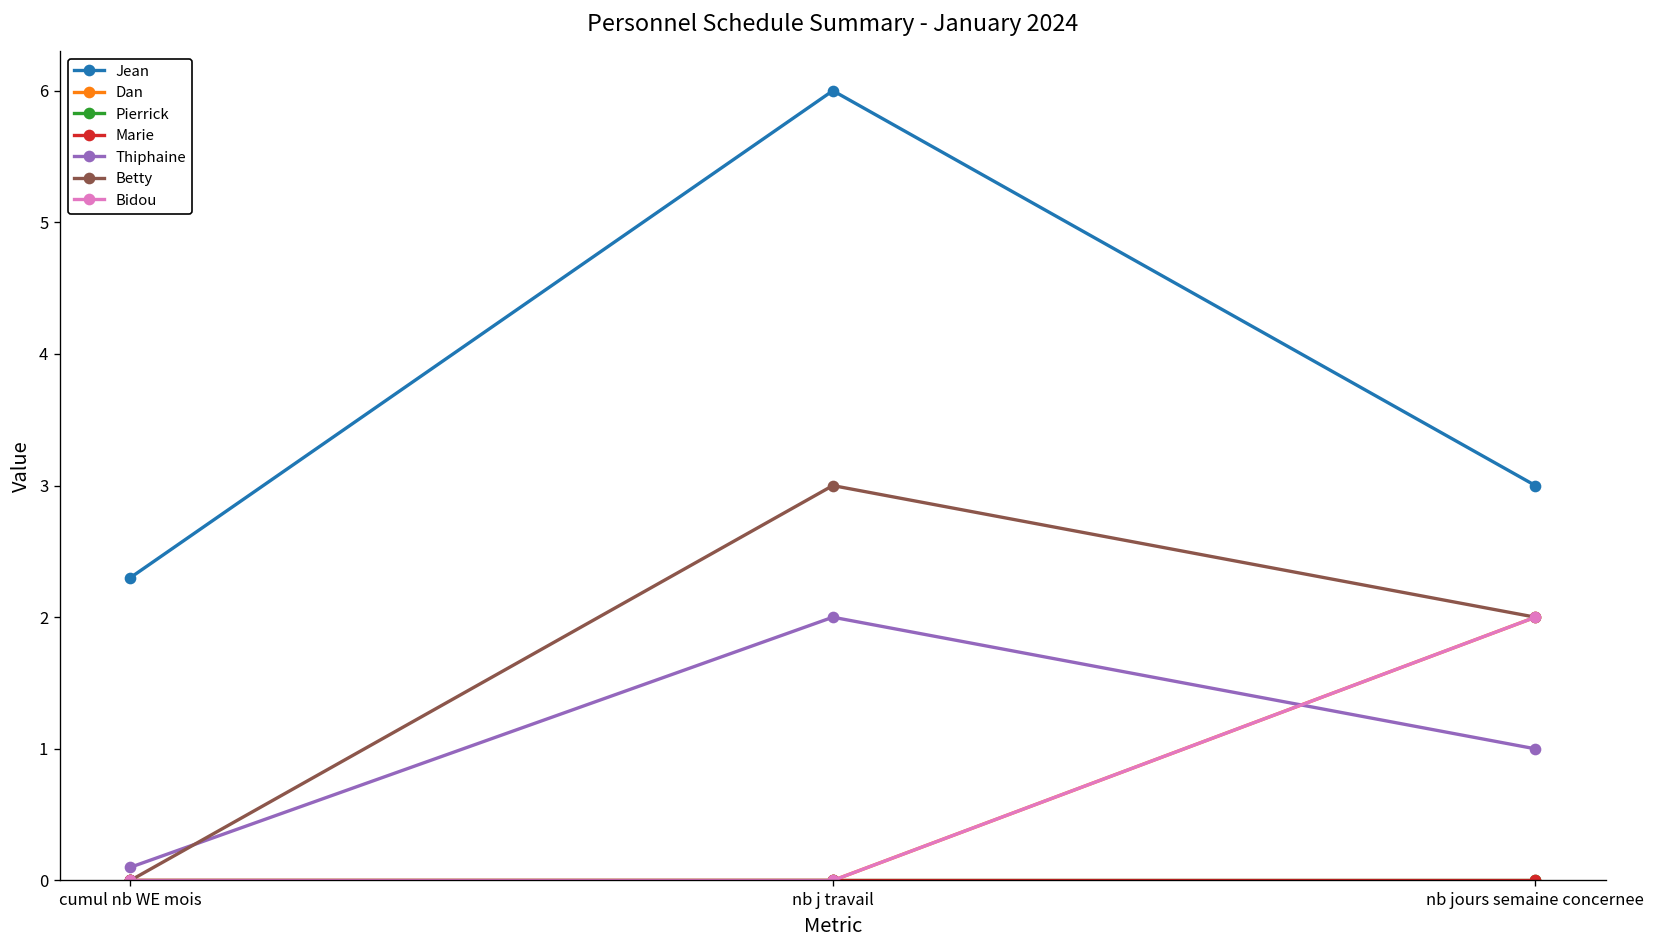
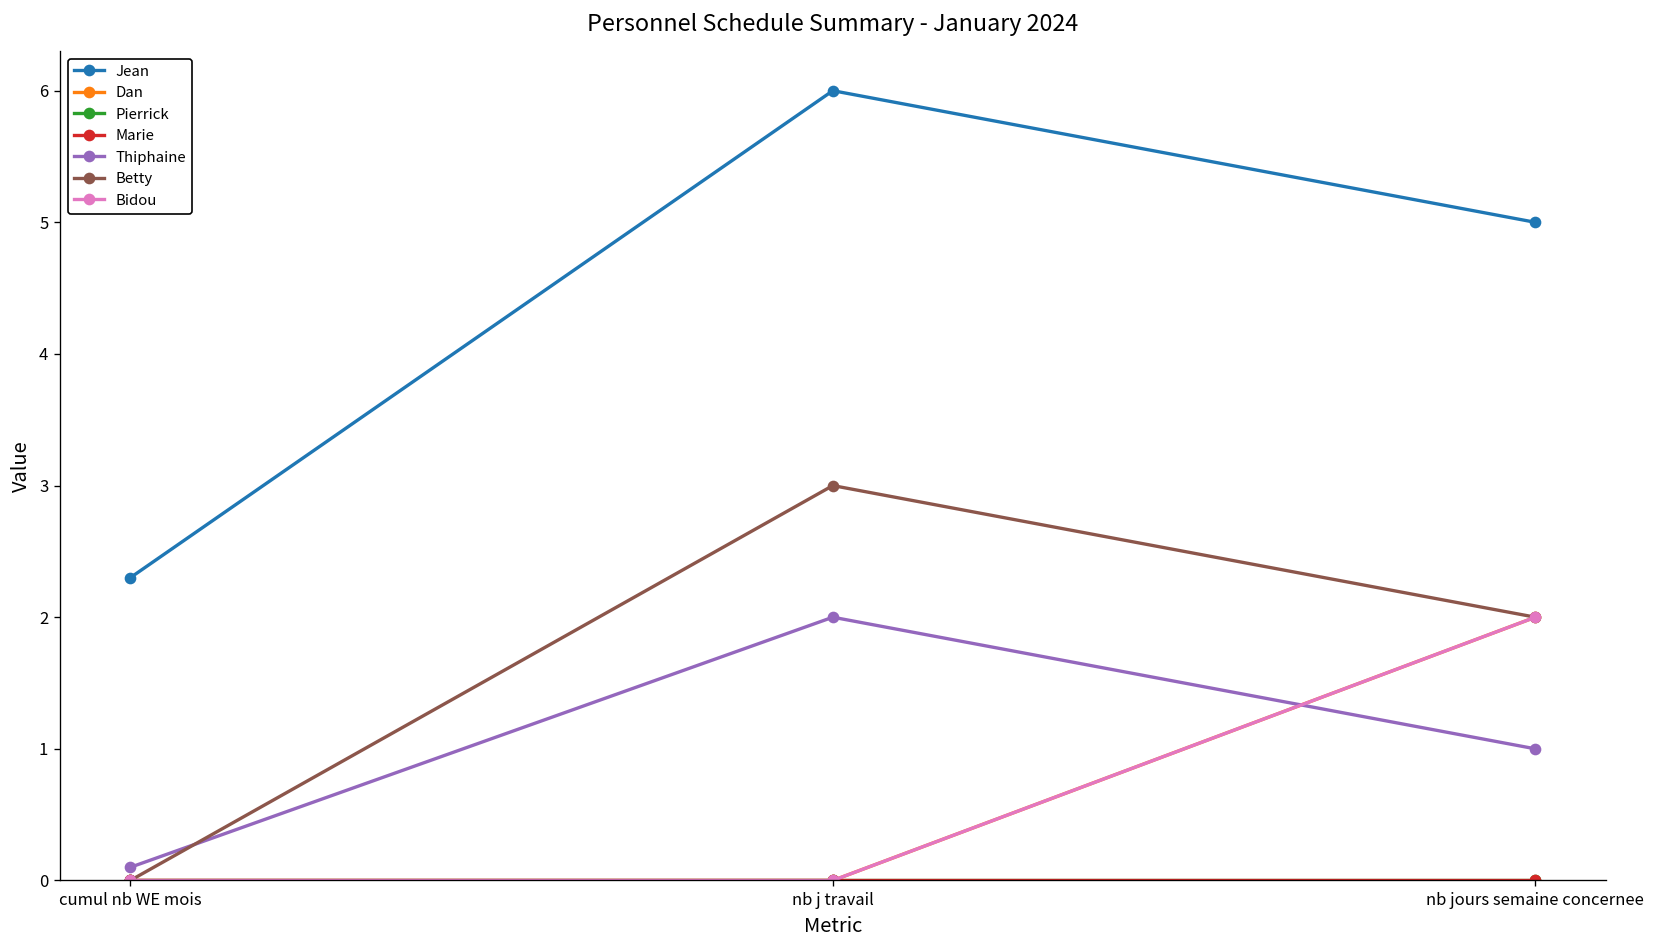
Jean, nb jours semaine concernee: 3 -> 5
